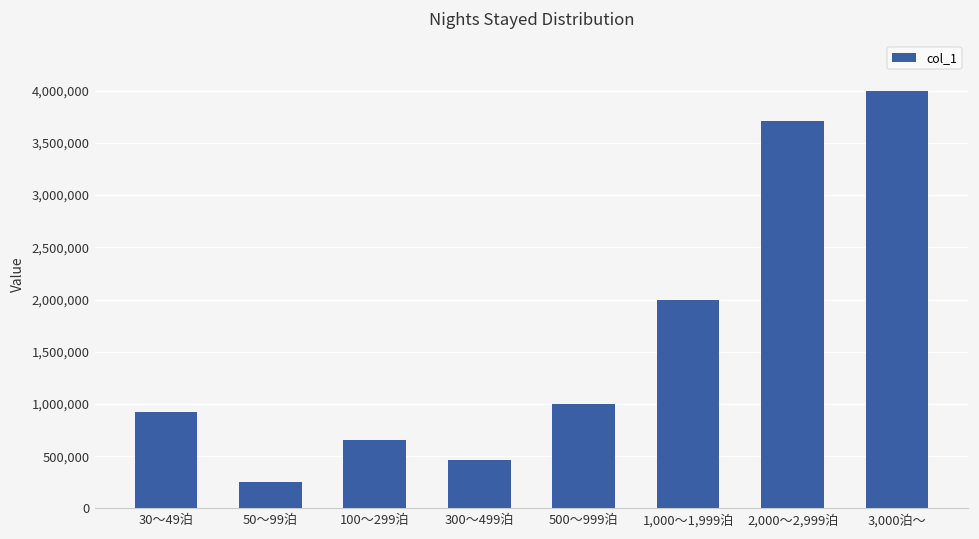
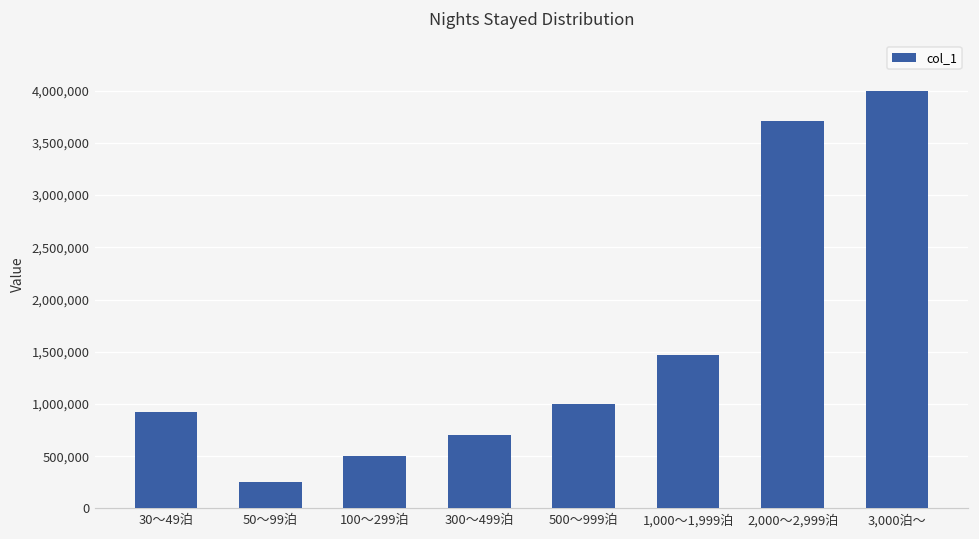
100～299泊: 700,000 -> 500,000
300～499泊: 500,000 -> 700,000
1,000～1,999泊: 2,000,000 -> 1,500,000
